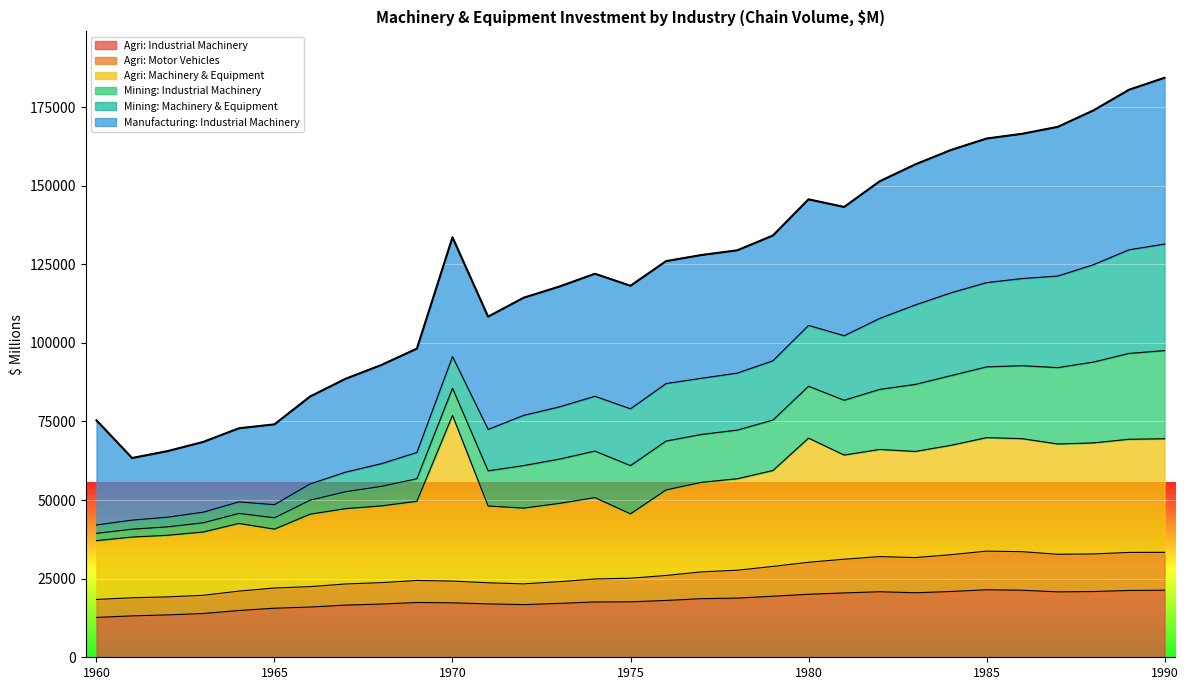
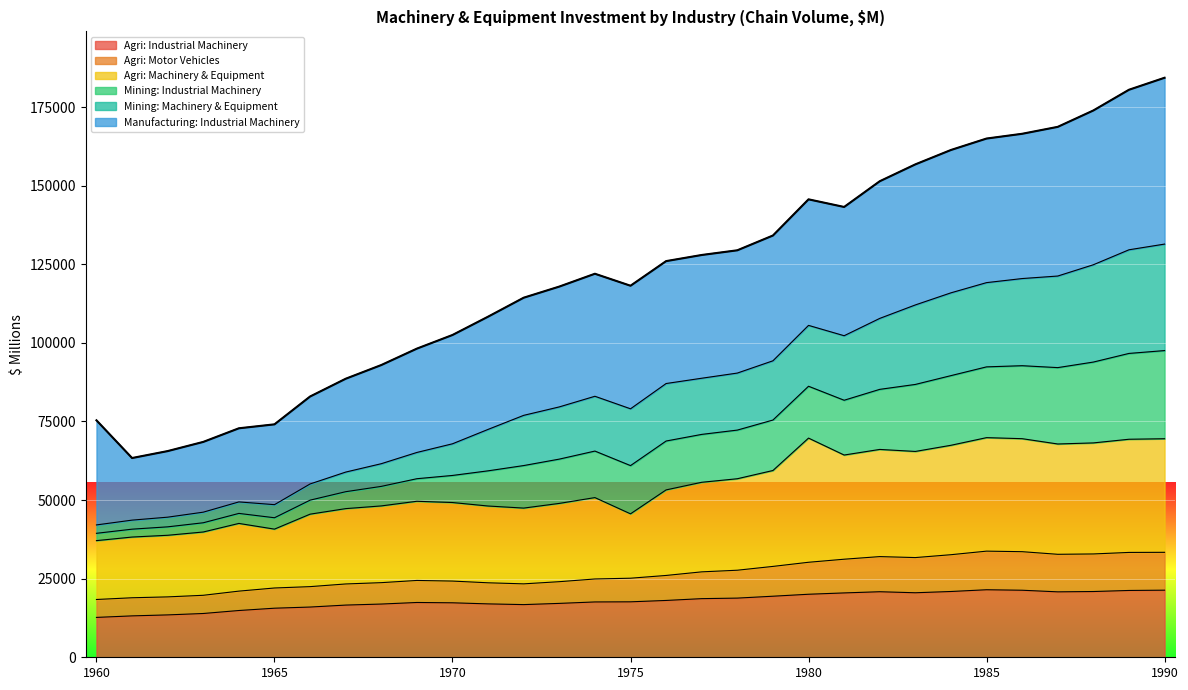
Agri: Machinery & Equipment, 1970: 53000 -> 25000
Manufacturing: Industrial Machinery, 1970: 38000 -> 35000
